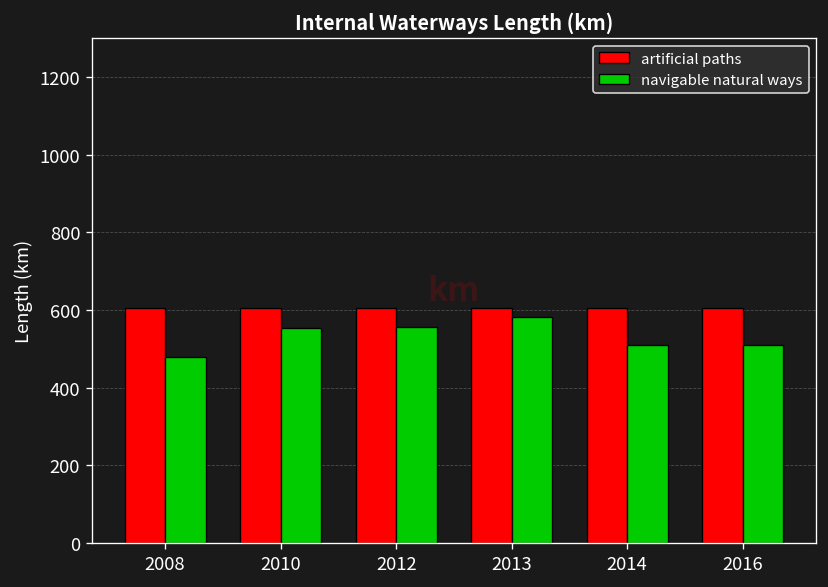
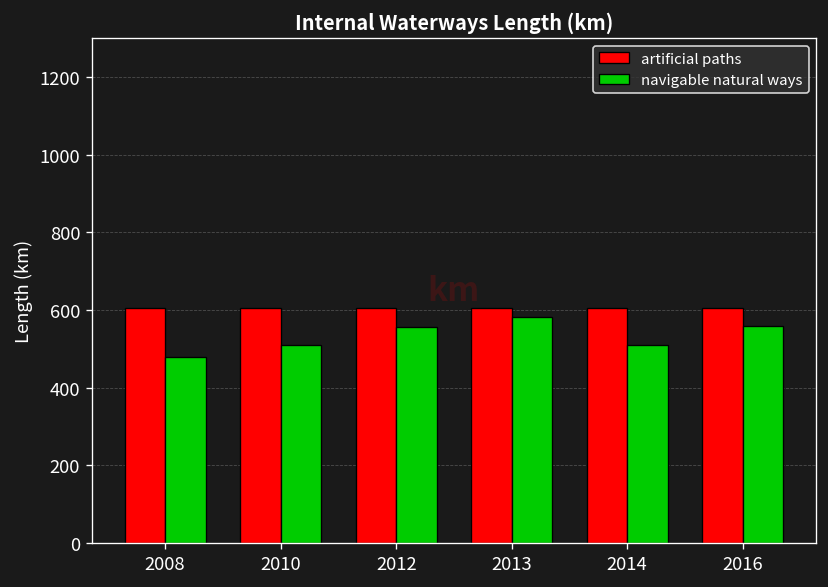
navigable natural ways, 2010: 550 -> 510
navigable natural ways, 2016: 510 -> 560
